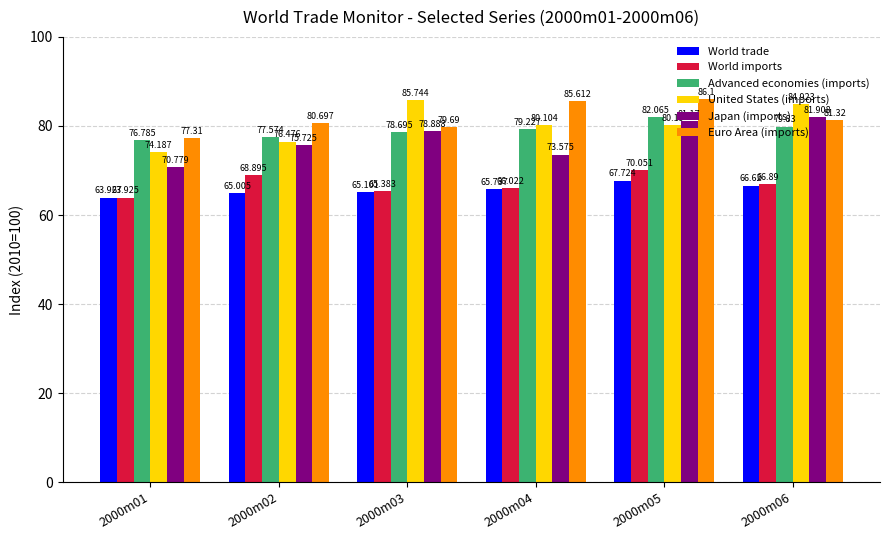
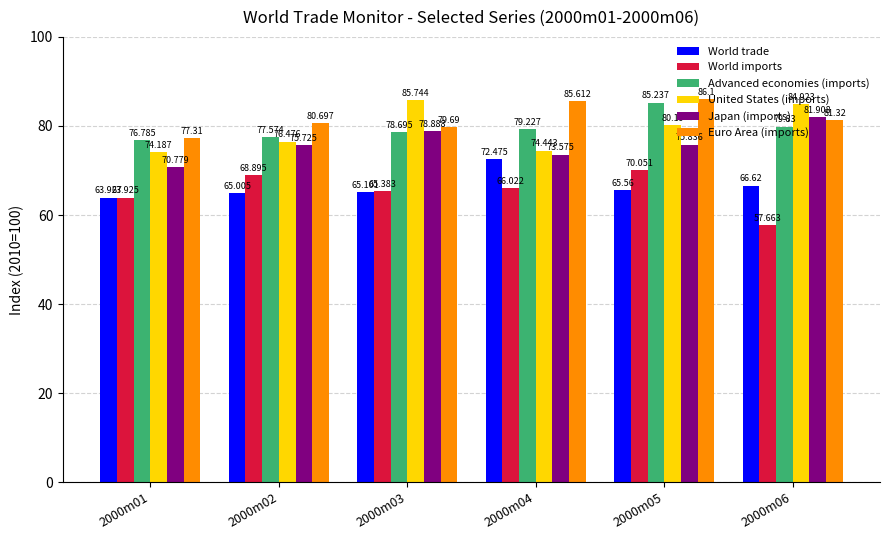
World trade, 2000m04: 65.737 -> 72.475
United States (imports), 2000m04: 80.104 -> 74.443
World trade, 2000m05: 67.724 -> 65.56
Advanced economies (imports), 2000m05: 82.065 -> 85.237
Japan (imports), 2000m05: 81.17 -> 75.836
World imports, 2000m06: 66.89 -> 57.663
